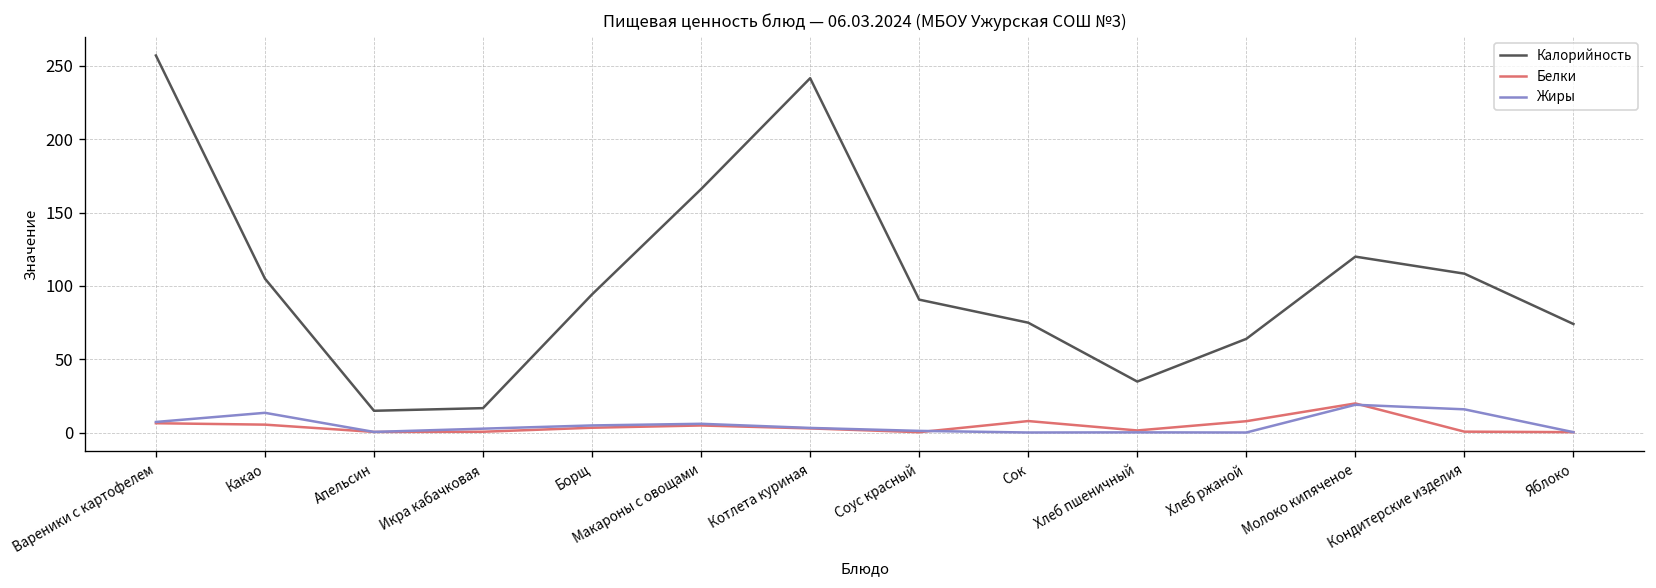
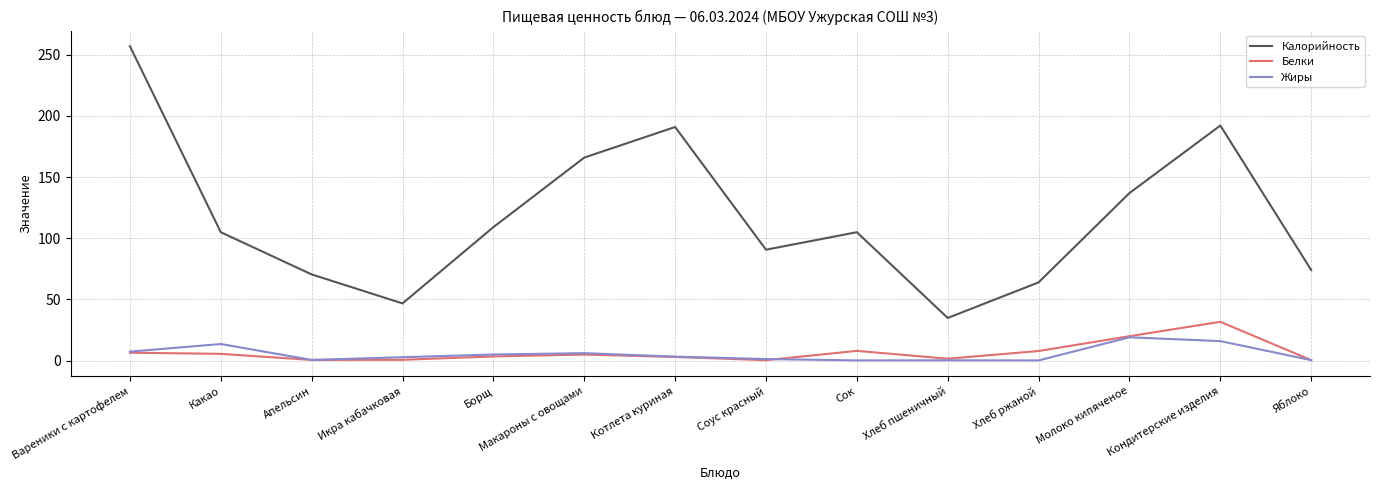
Калорийность, Апельсин: 15 -> 71
Калорийность, Икра кабачковая: 17 -> 47
Калорийность, Борщ: 94 -> 109
Калорийность, Котлета куриная: 242 -> 191
Калорийность, Сок: 75 -> 105
Калорийность, Молоко кипяченое: 120 -> 137
Калорийность, Кондитерские изделия: 108 -> 192
Белки, Кондитерские изделия: 1 -> 32
